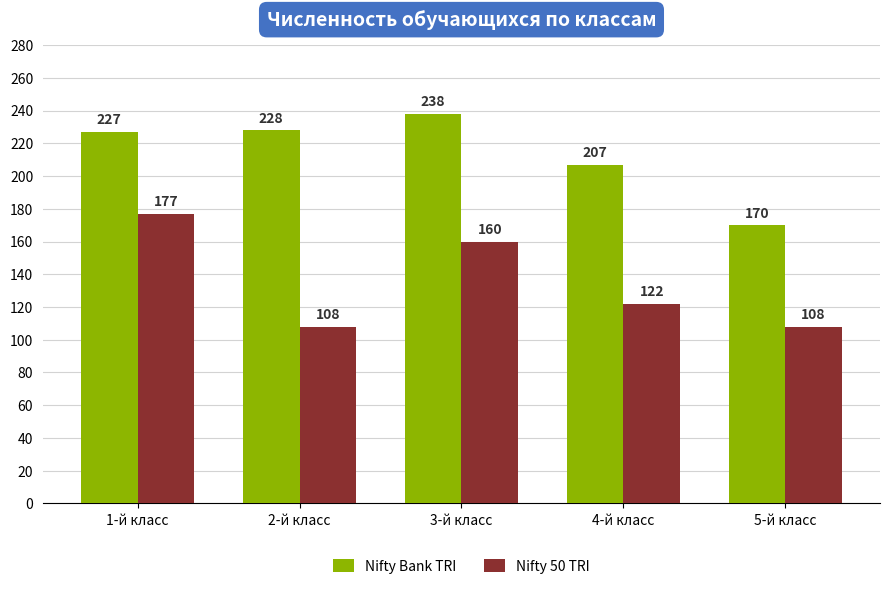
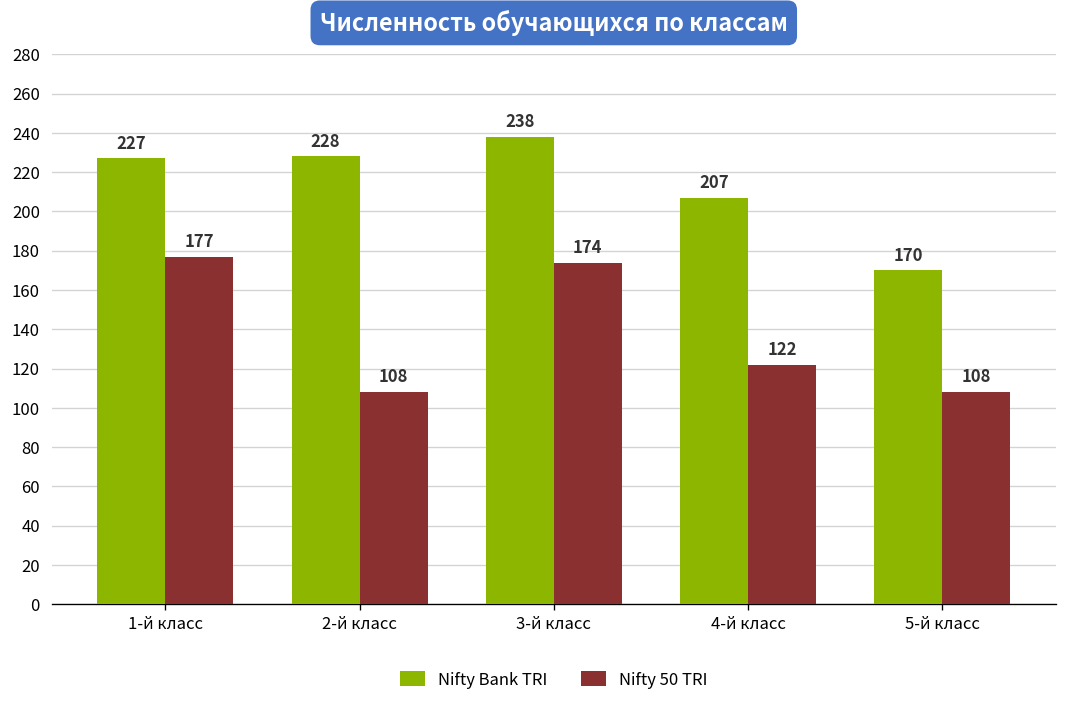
Nifty 50 TRI, 3-й класс: 160 -> 174
